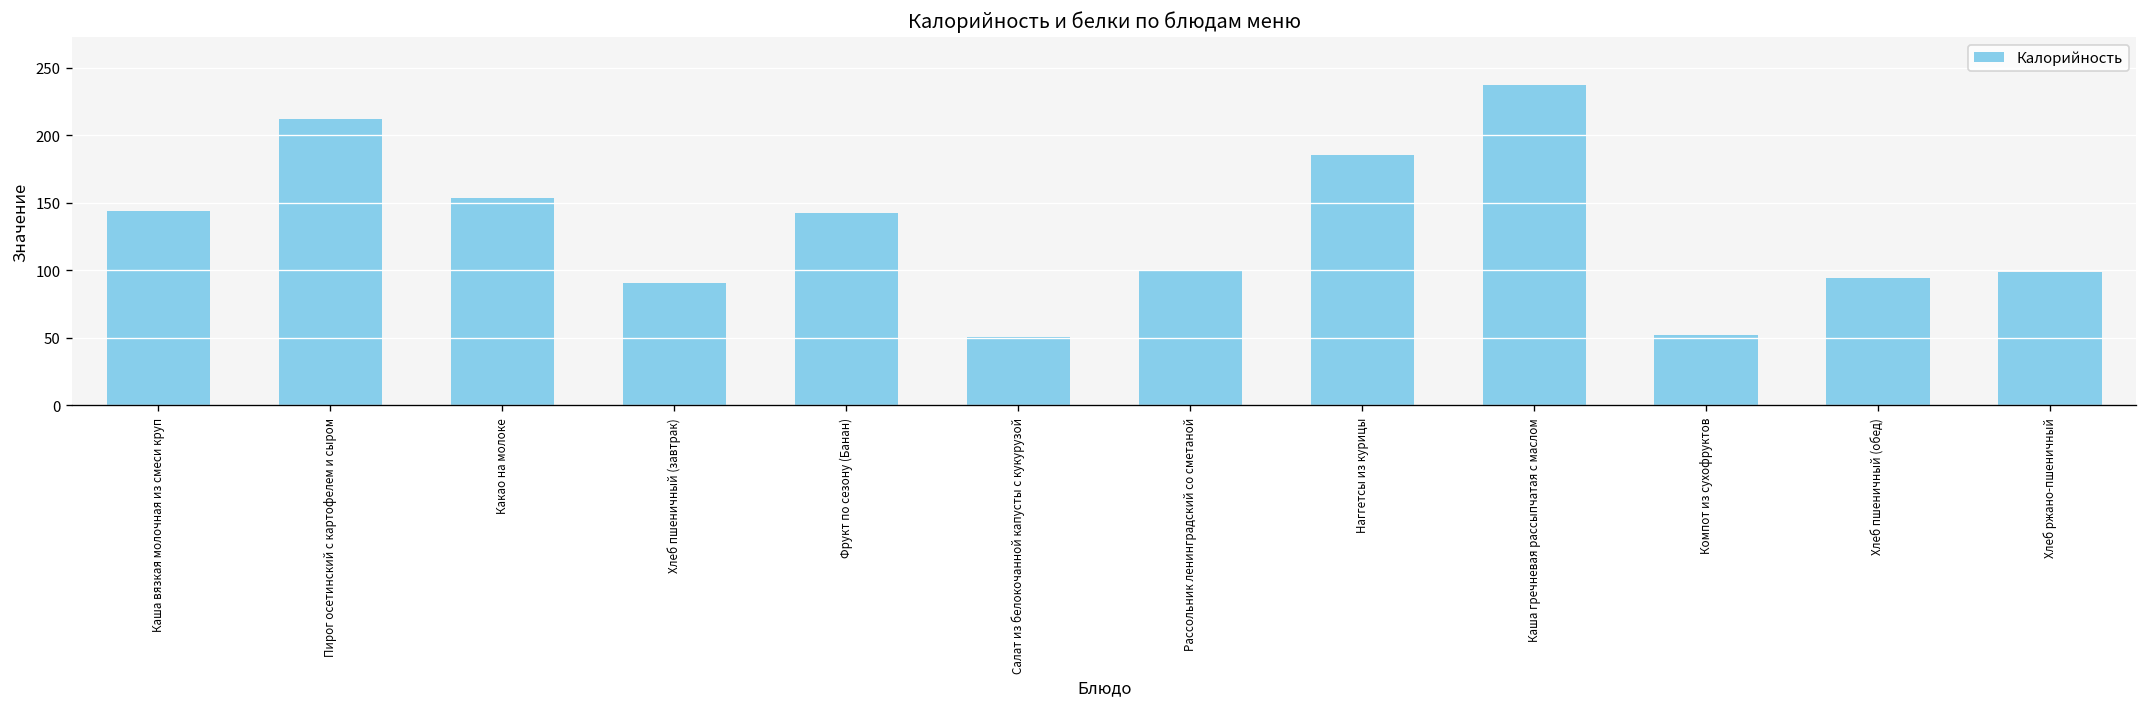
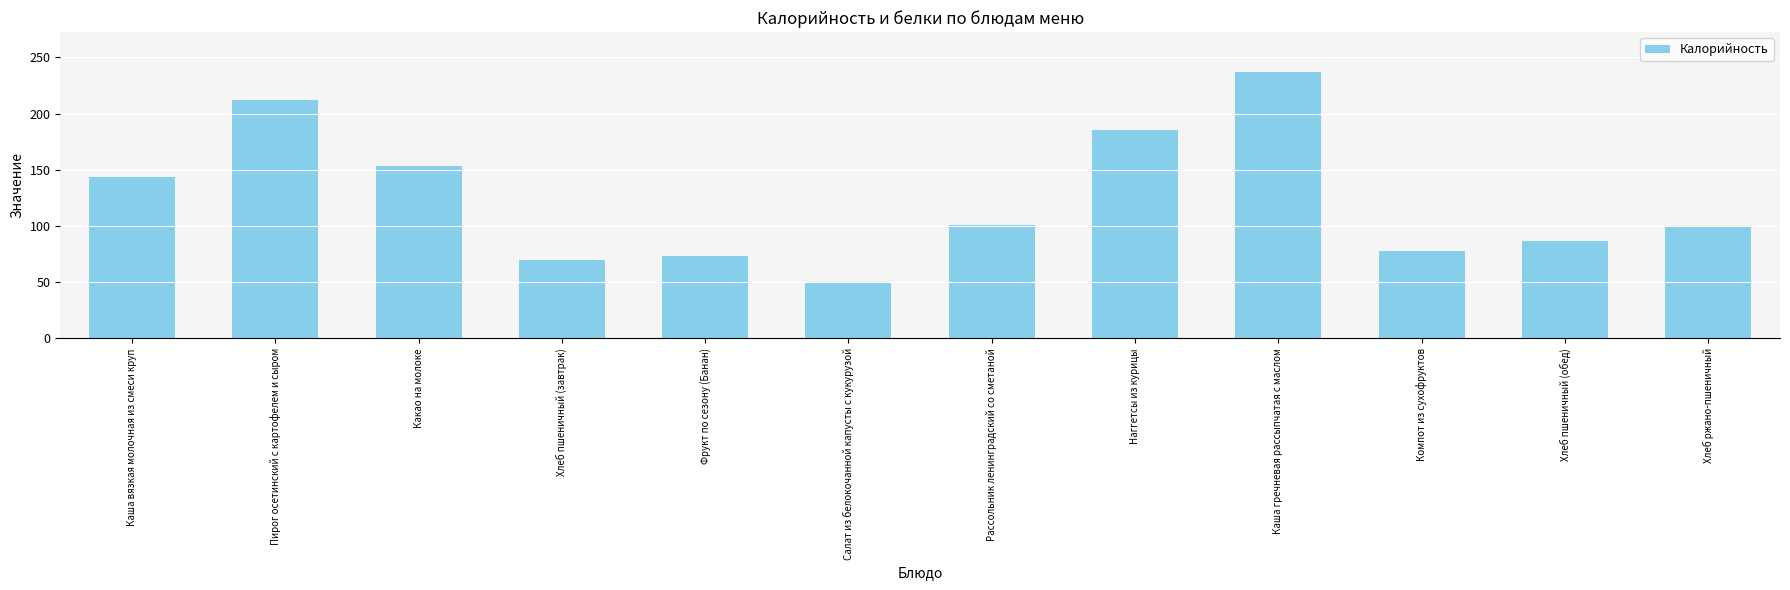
Хлеб пшеничный (завтрак): 91 -> 70
Фрукт по сезону (Банан): 143 -> 73
Компот из сухофруктов: 52 -> 78
Хлеб пшеничный (обед): 94 -> 87
